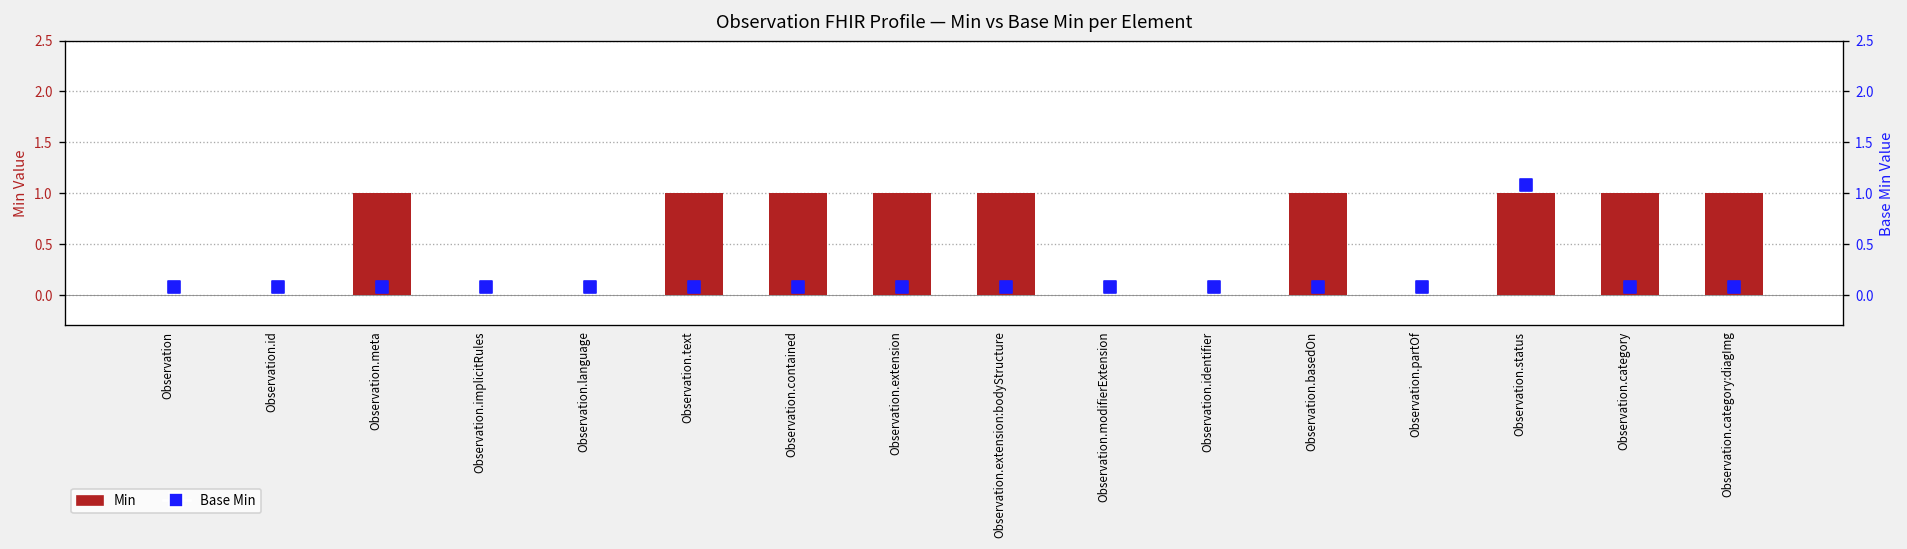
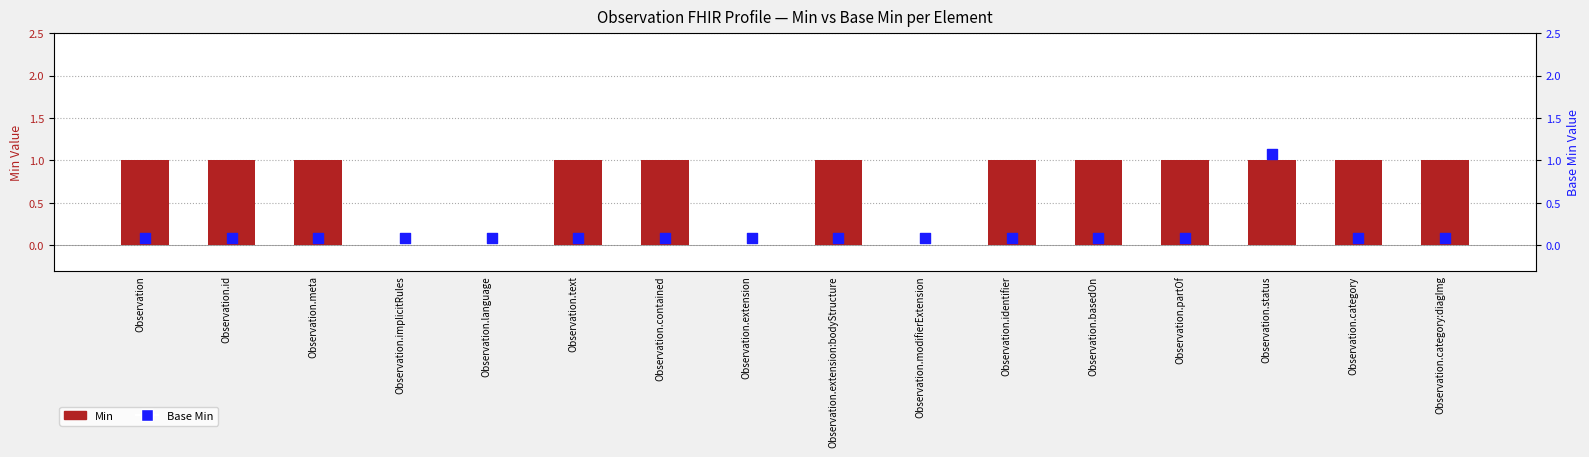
Min, Observation: 0 -> 1
Min, Observation.id: 0 -> 1
Min, Observation.extension: 1 -> 0
Min, Observation.identifier: 0 -> 1
Min, Observation.partOf: 0 -> 1
